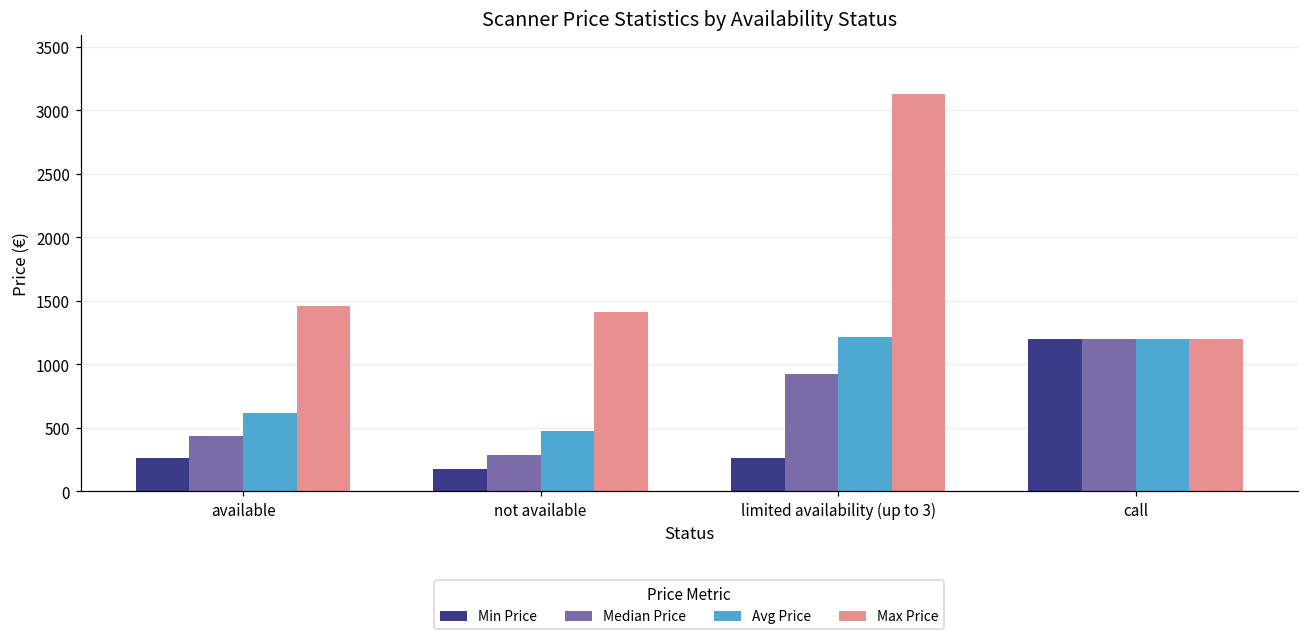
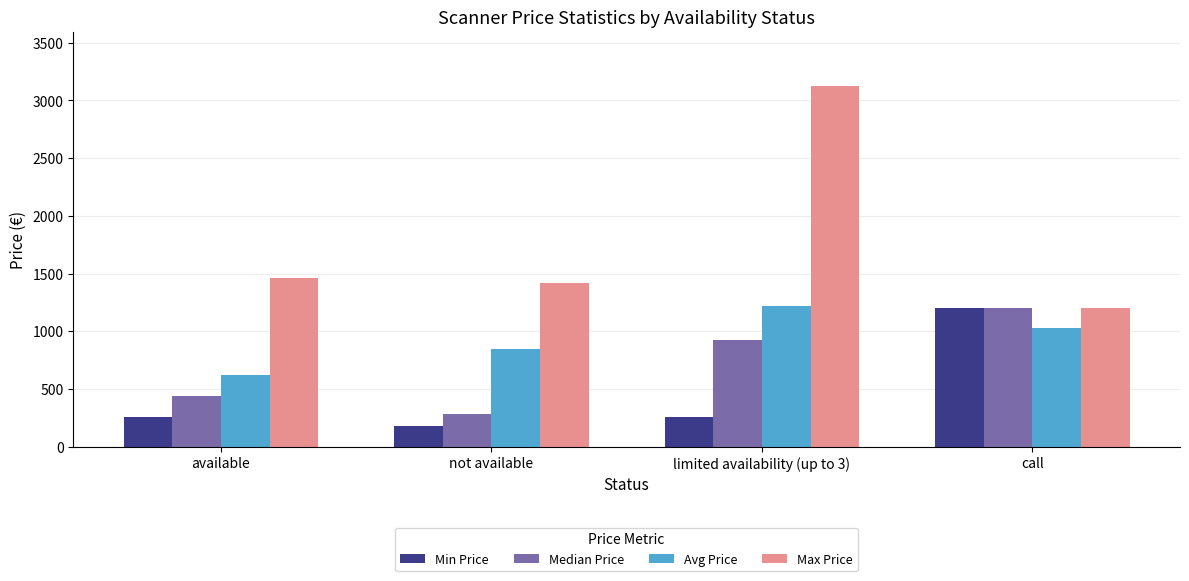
Avg Price, not available: 480 -> 850
Avg Price, call: 1200 -> 1030
